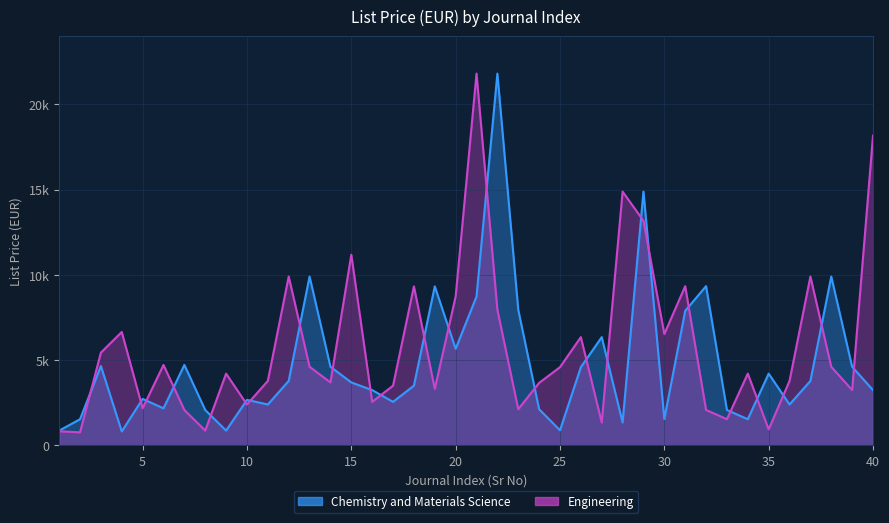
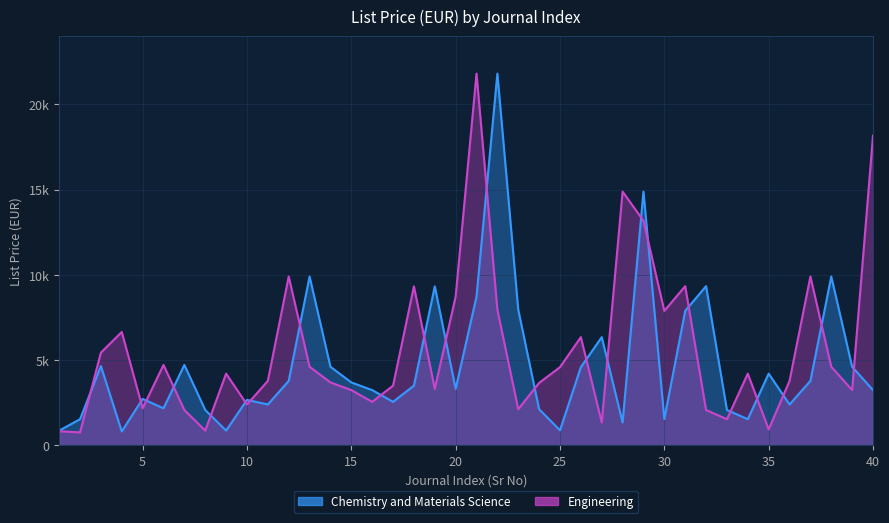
Engineering, 15: 11200 -> 3200
Chemistry and Materials Science, 20: 5700 -> 3300
Engineering, 30: 6500 -> 7900
